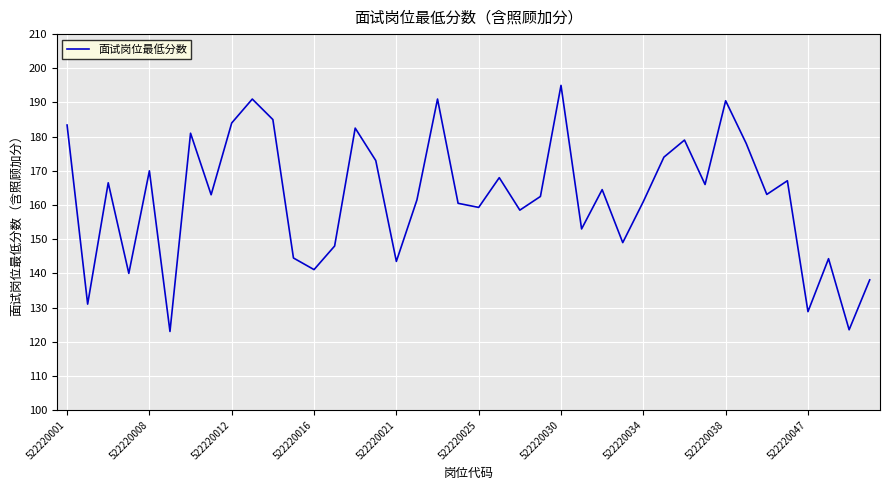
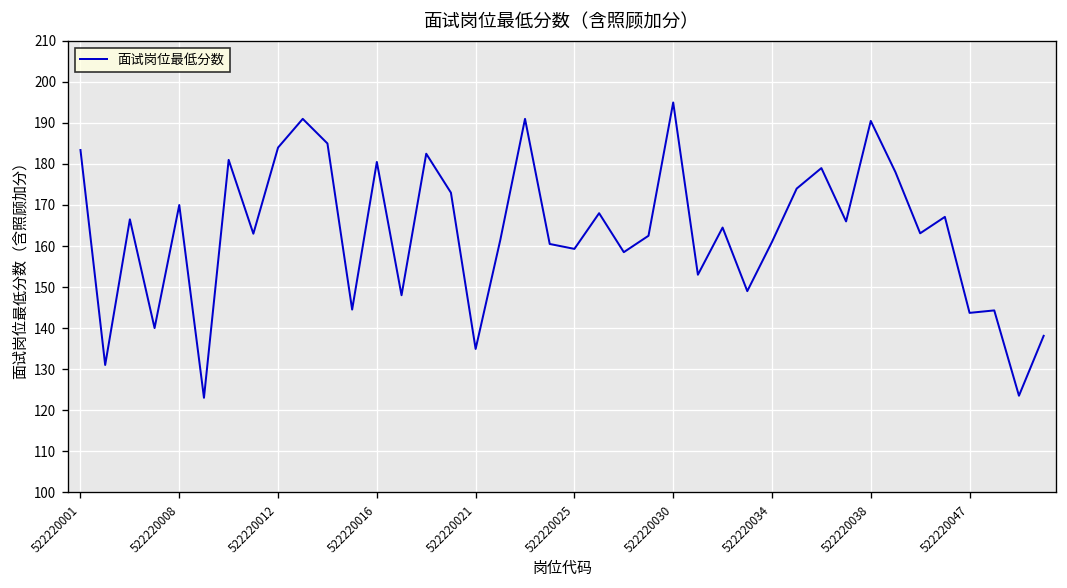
522220016: 141 -> 181
522220021: 144 -> 135
522220047: 129 -> 144
